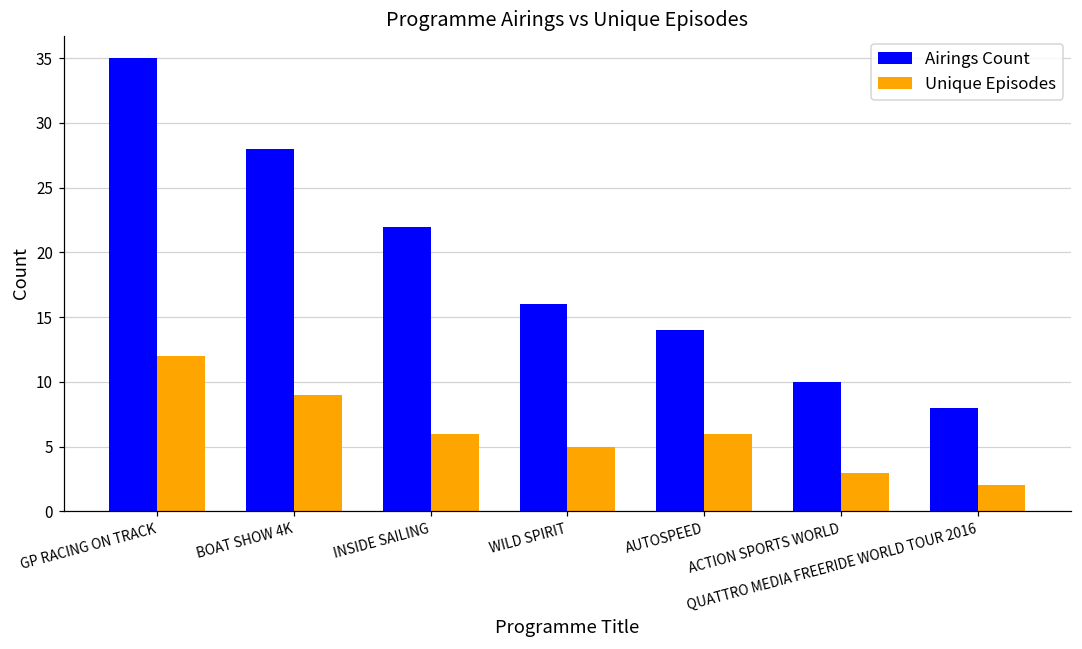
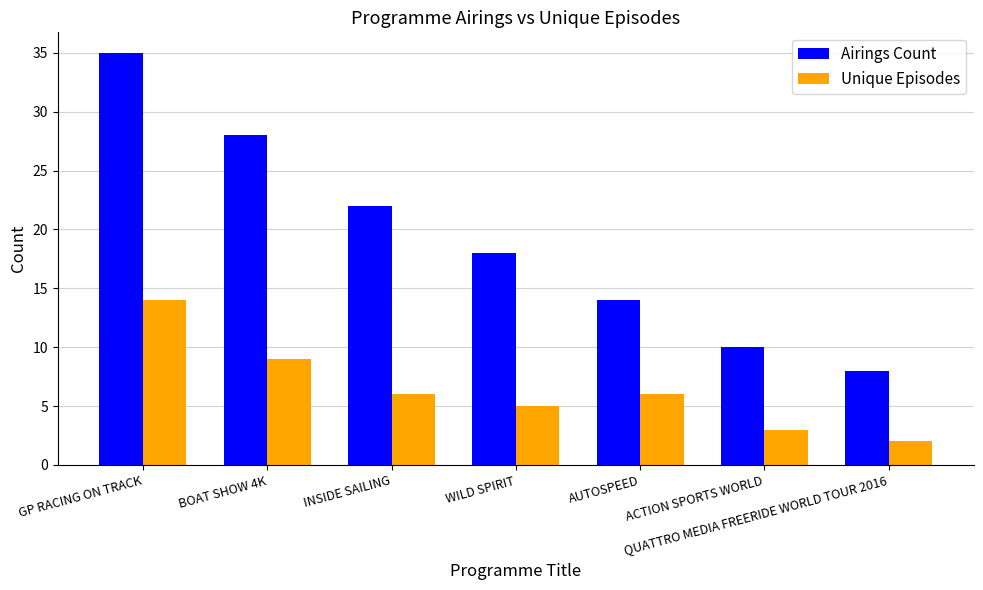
Unique Episodes, GP RACING ON TRACK: 12 -> 14
Airings Count, WILD SPIRIT: 16 -> 18
